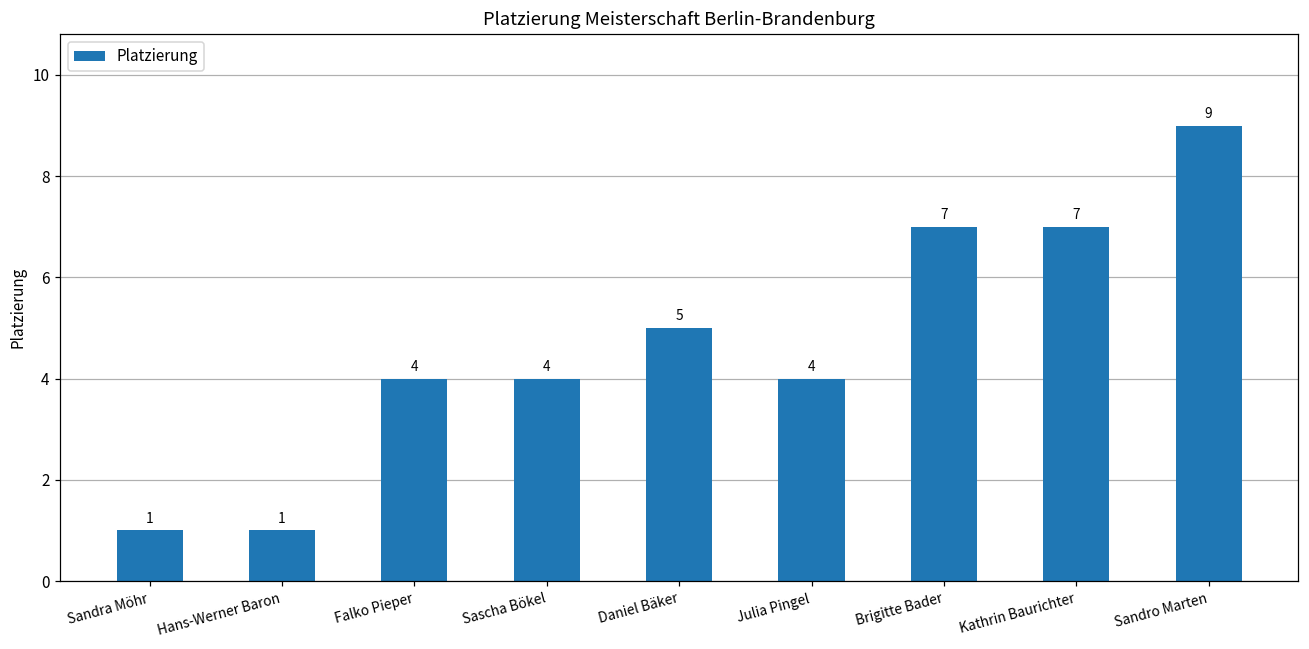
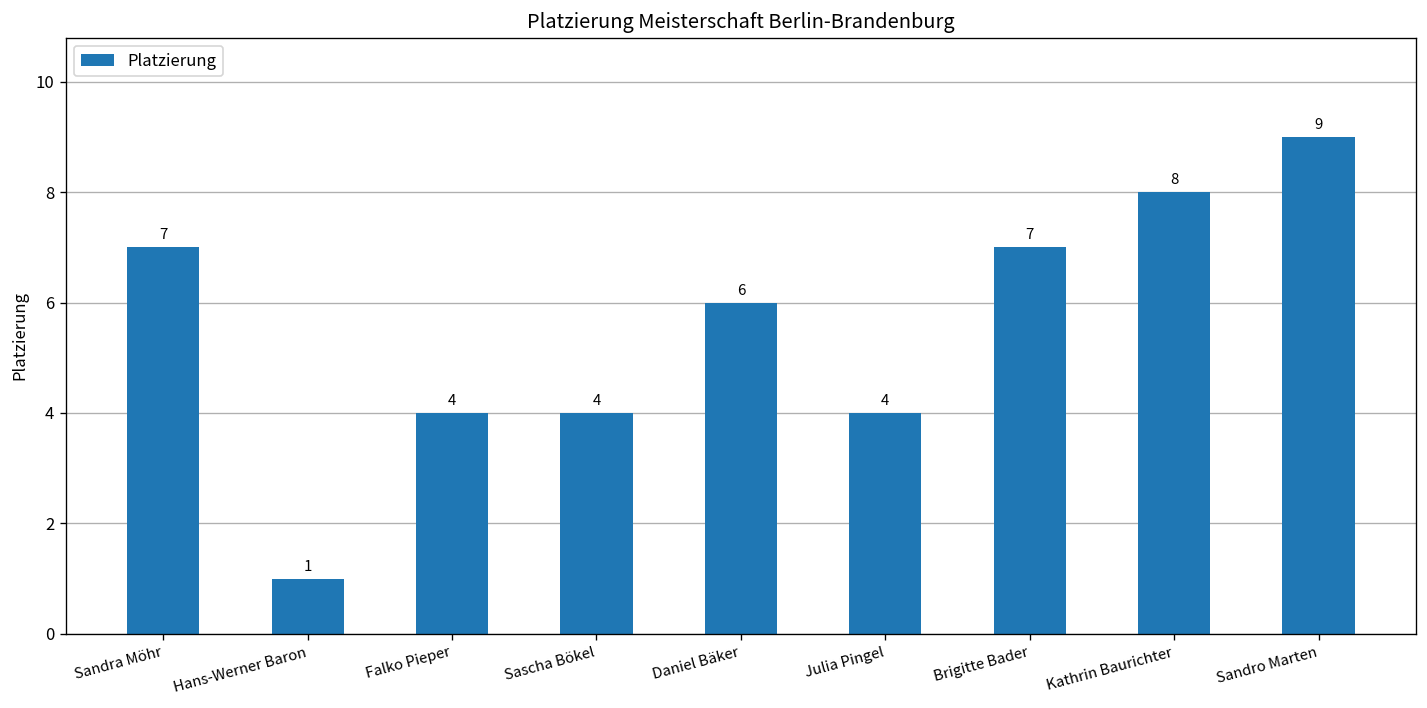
Sandra Möhr: 1 -> 7
Daniel Bäker: 5 -> 6
Kathrin Baurichter: 7 -> 8
